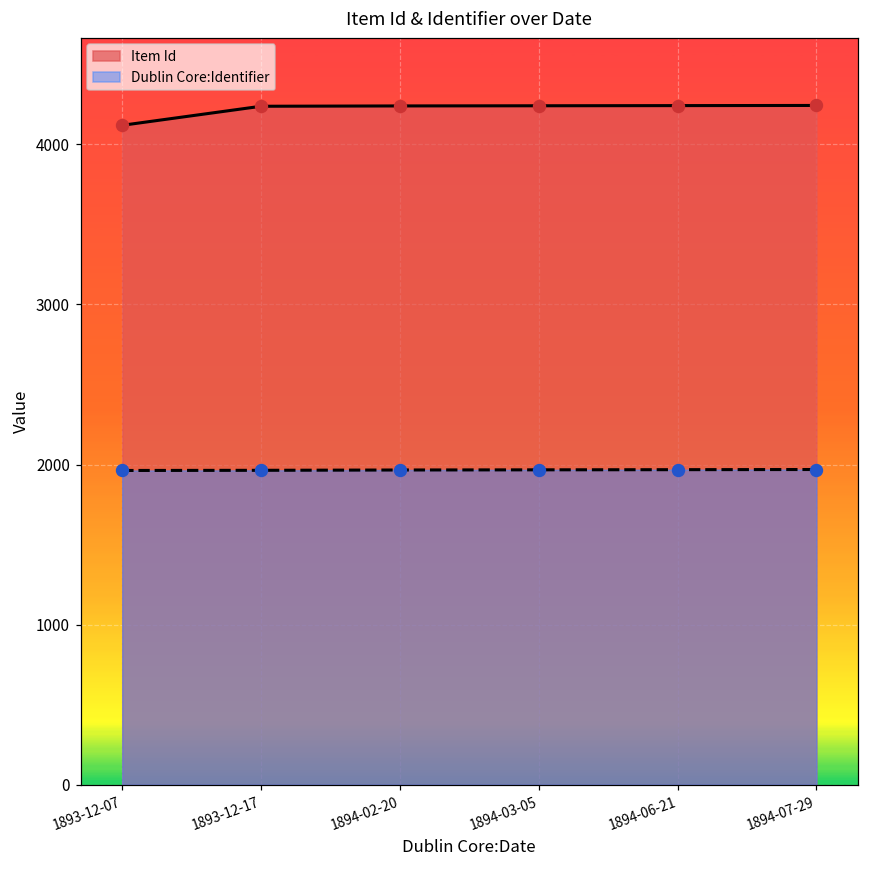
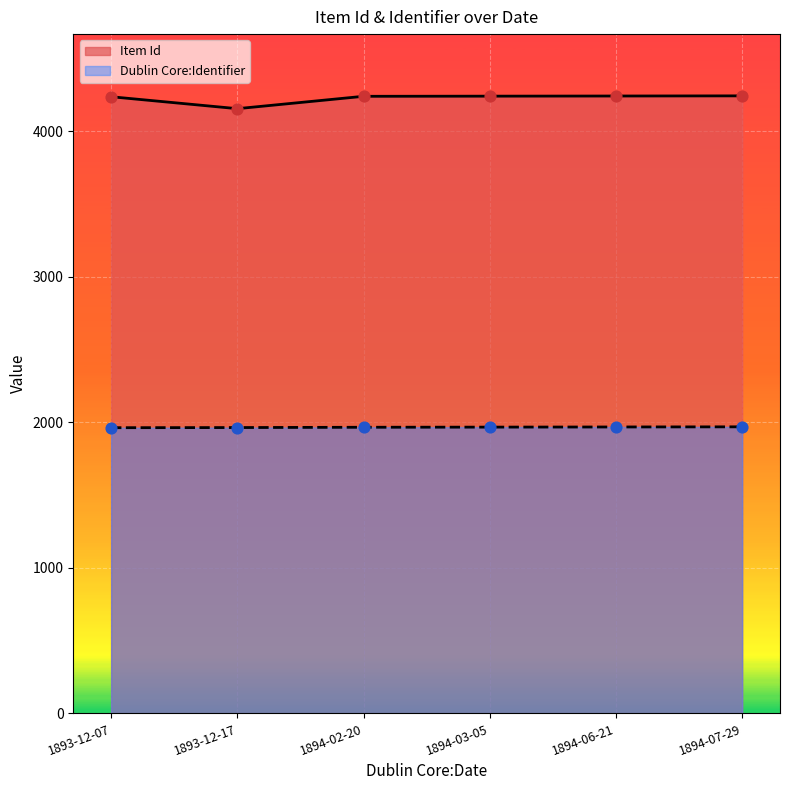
Item Id, 1893-12-07: 4120 -> 4240
Item Id, 1893-12-17: 4240 -> 4160
